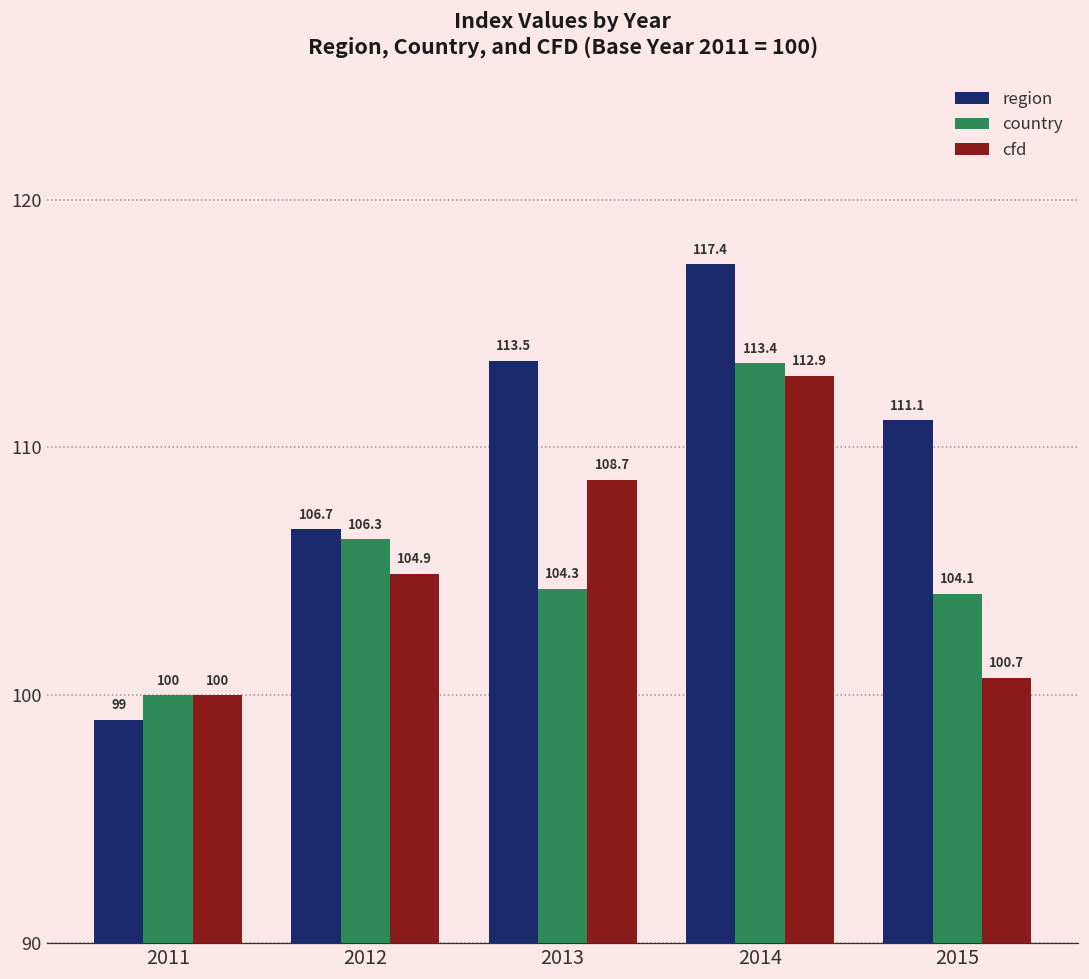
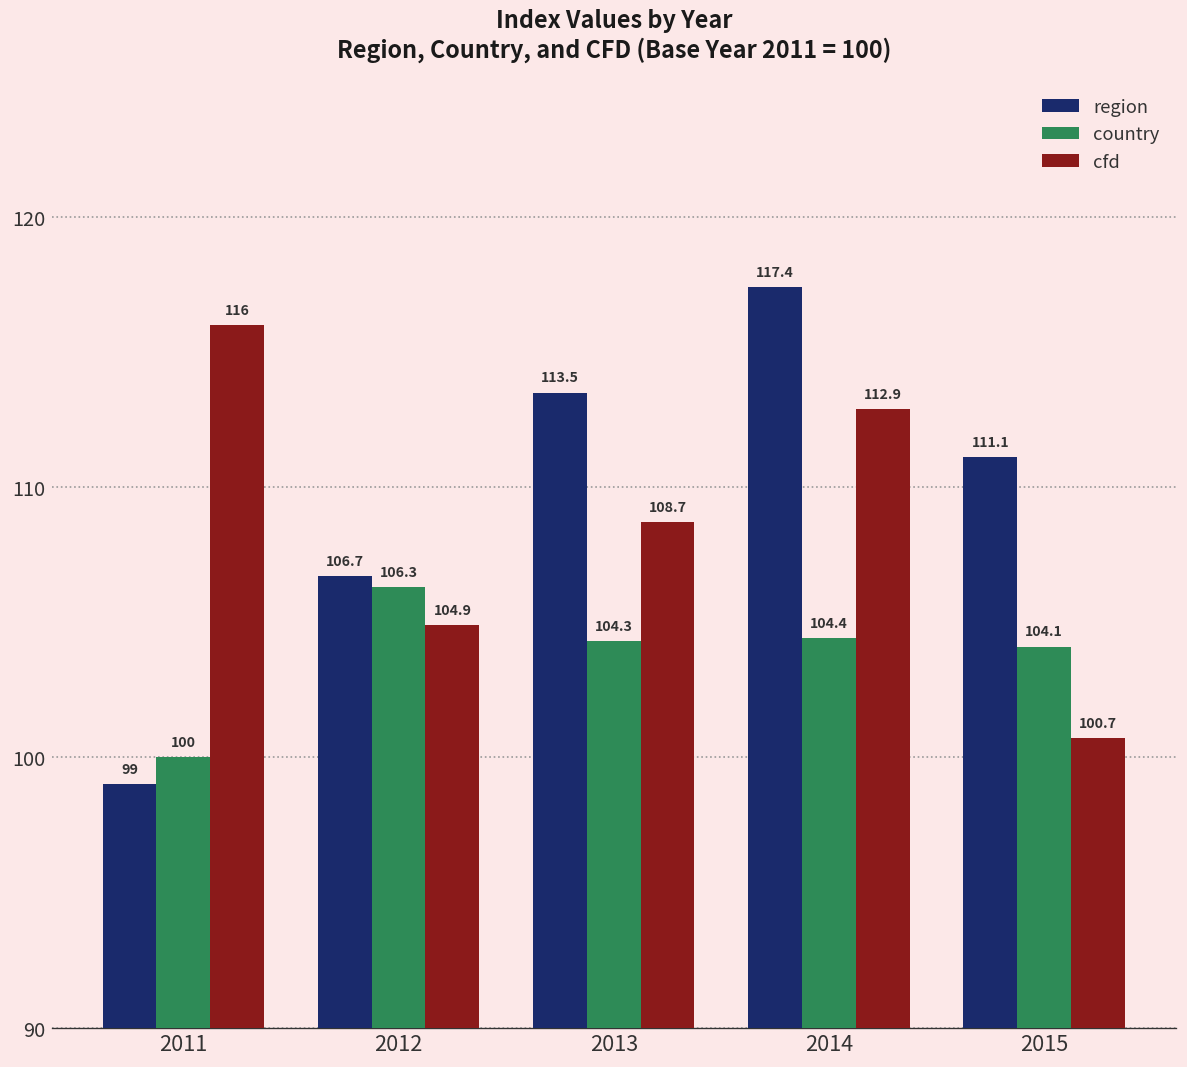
cfd, 2011: 100 -> 116
country, 2014: 113.4 -> 104.4
